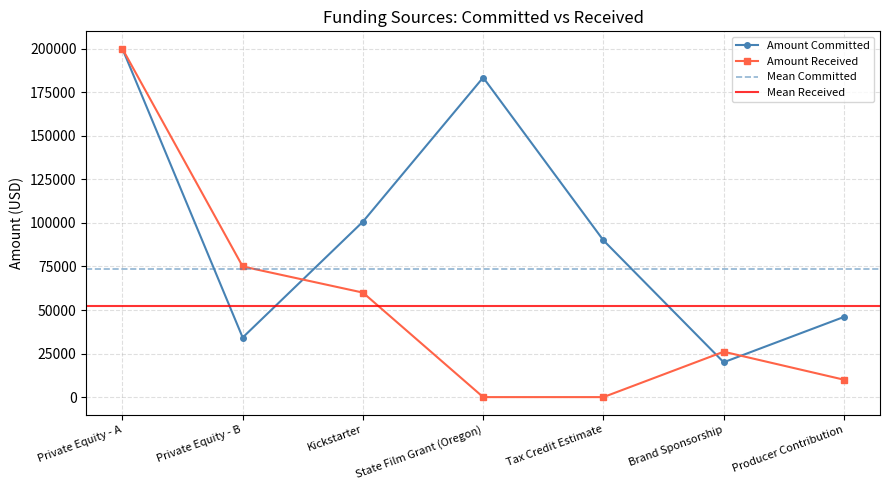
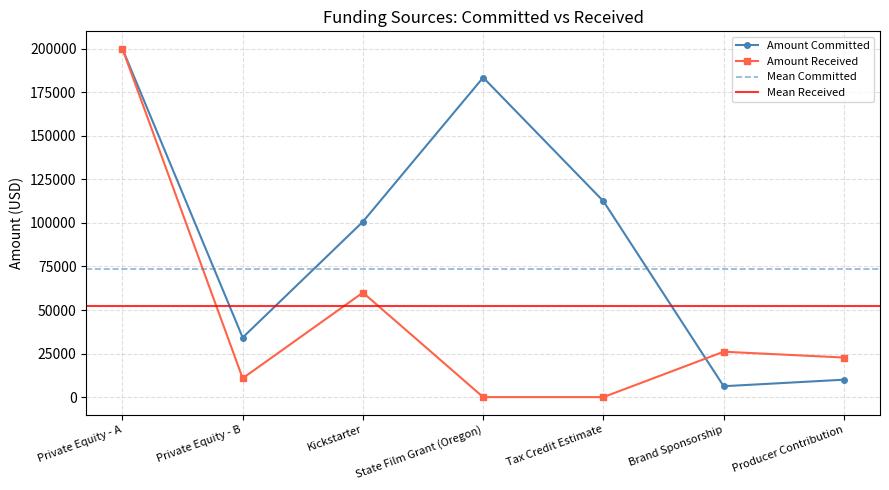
Amount Received, Private Equity - B: 75000 -> 11000
Amount Committed, Tax Credit Estimate: 90000 -> 112000
Amount Committed, Brand Sponsorship: 20000 -> 6000
Amount Committed, Producer Contribution: 46000 -> 10000
Amount Received, Producer Contribution: 10000 -> 23000
